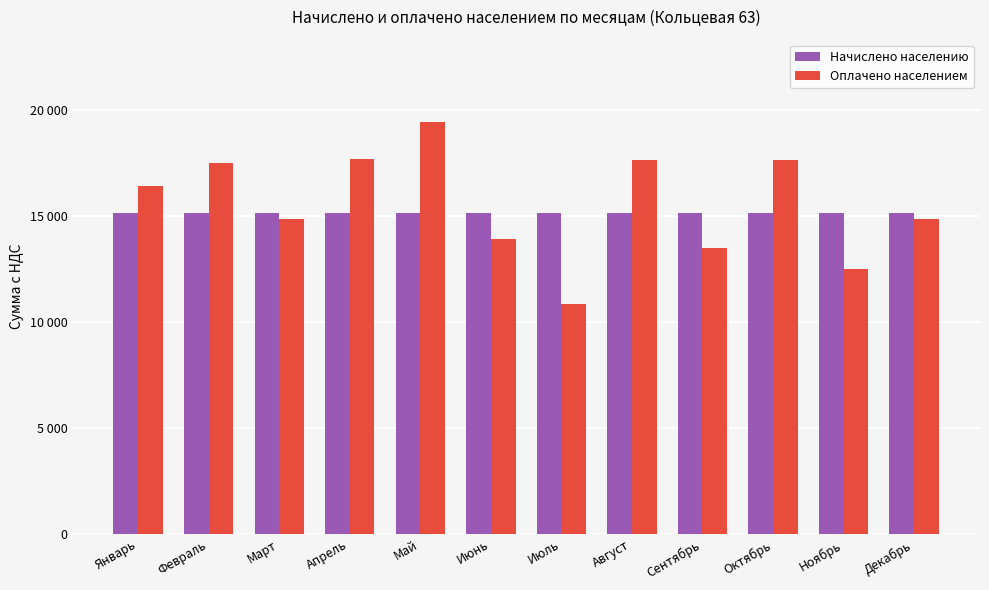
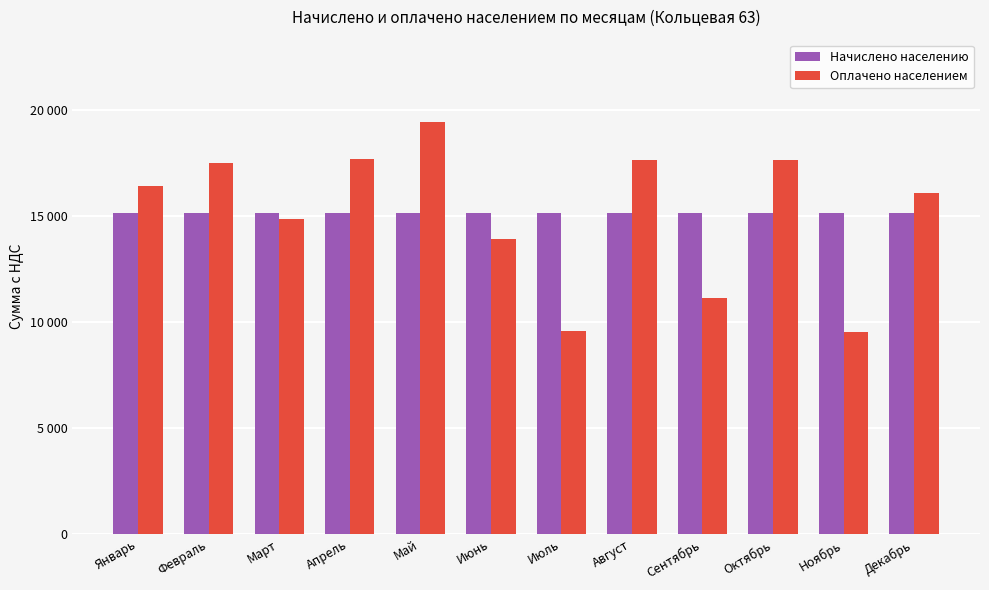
Оплачено населением, Июль: 10800 -> 9600
Оплачено населением, Сентябрь: 13500 -> 11100
Оплачено населением, Ноябрь: 12500 -> 9500
Оплачено населением, Декабрь: 14800 -> 16000
